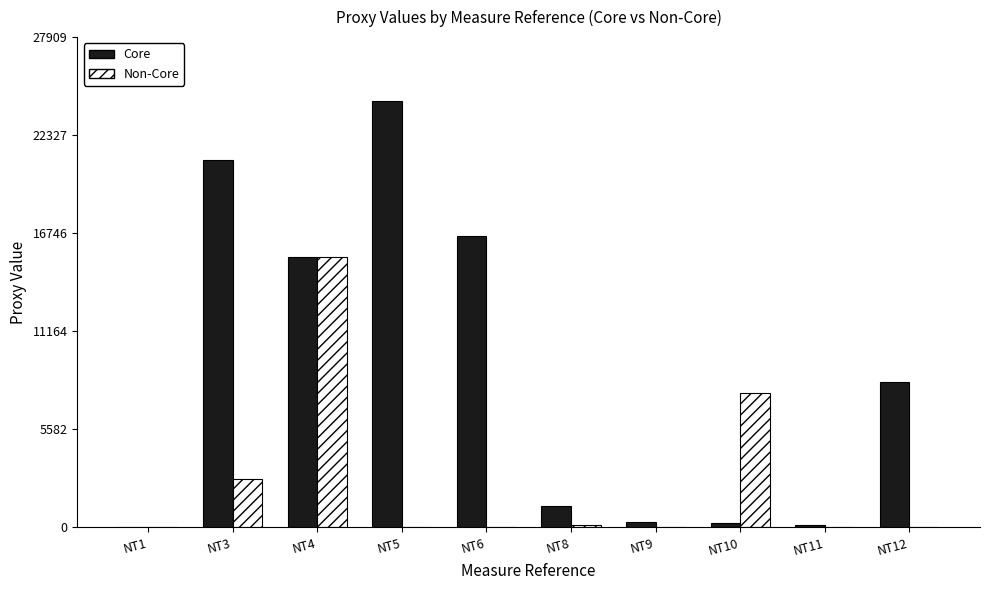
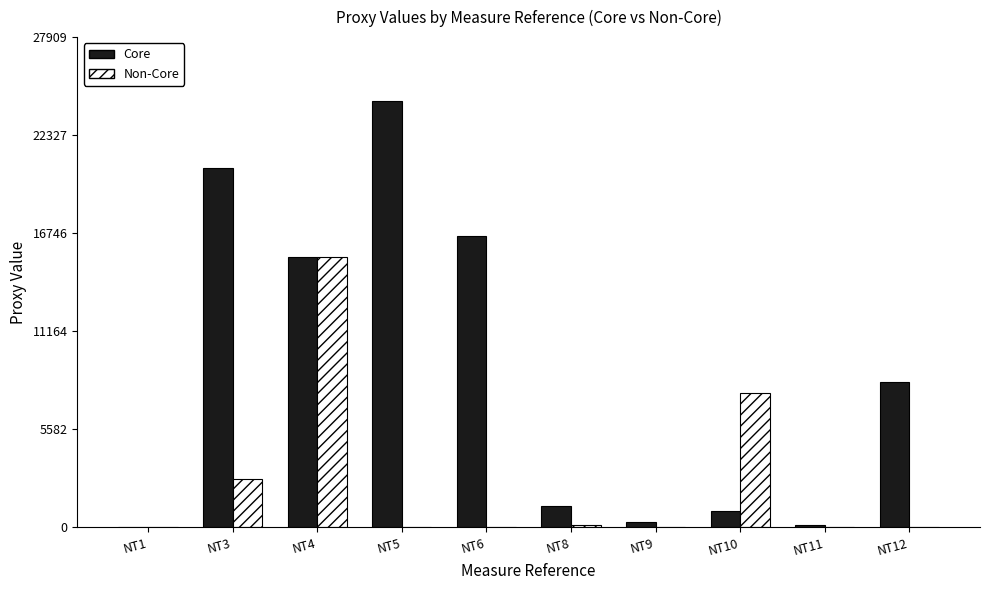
Core, NT3: 20900 -> 20400
Core, NT10: 300 -> 900
